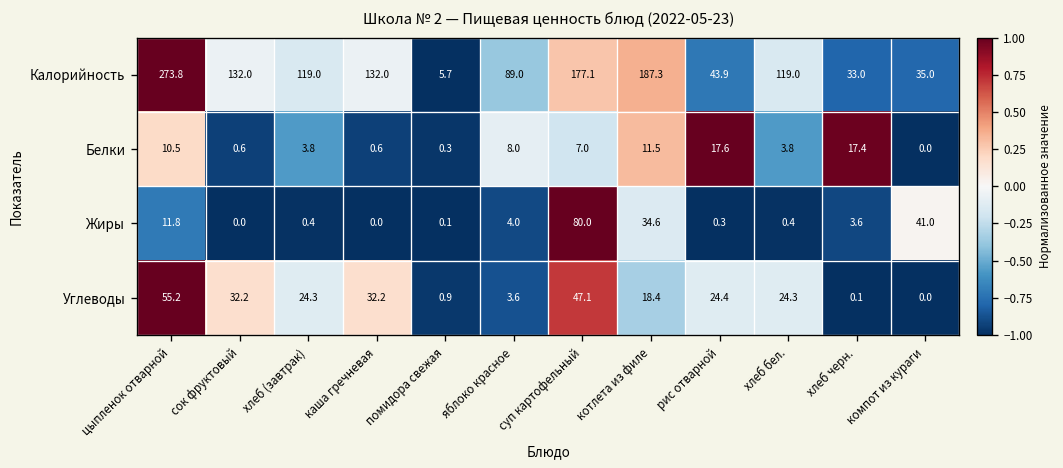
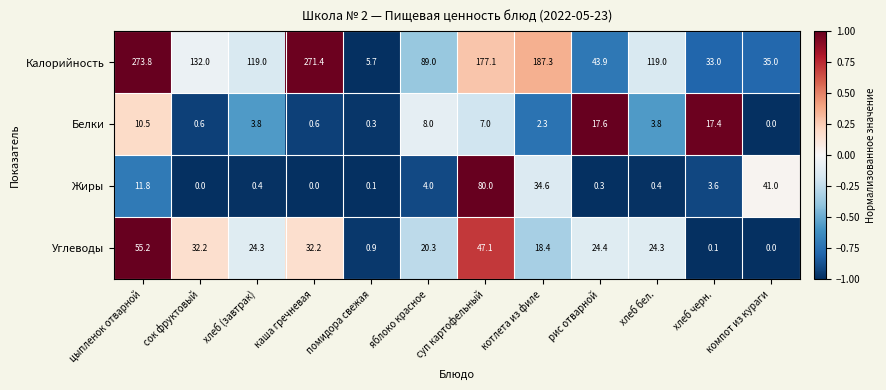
Калорийность, каша гречневая: 132.0 -> 271.4
Белки, котлета из филе: 11.5 -> 2.3
Углеводы, яблоко красное: 3.6 -> 20.3
